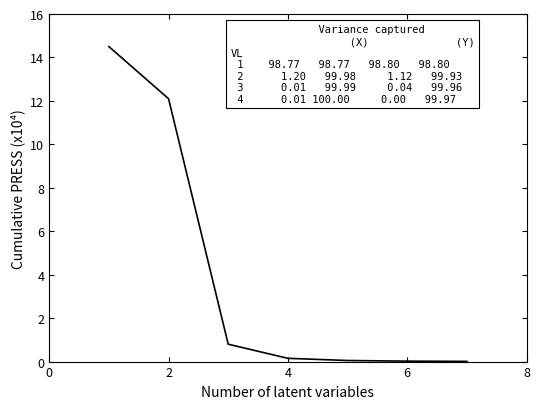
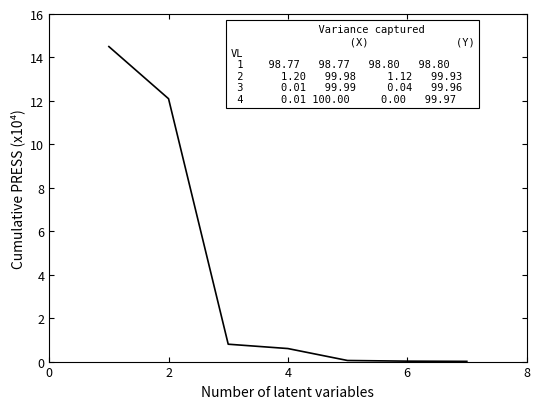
4: 0.2 -> 0.6
